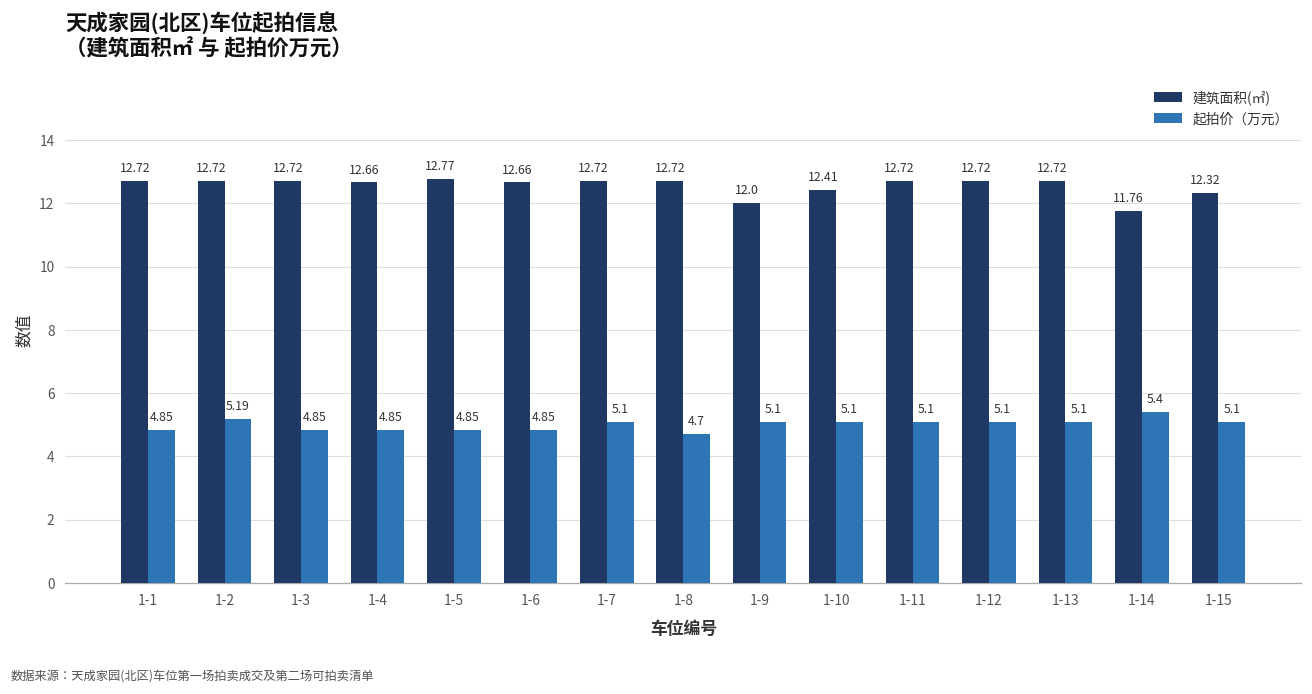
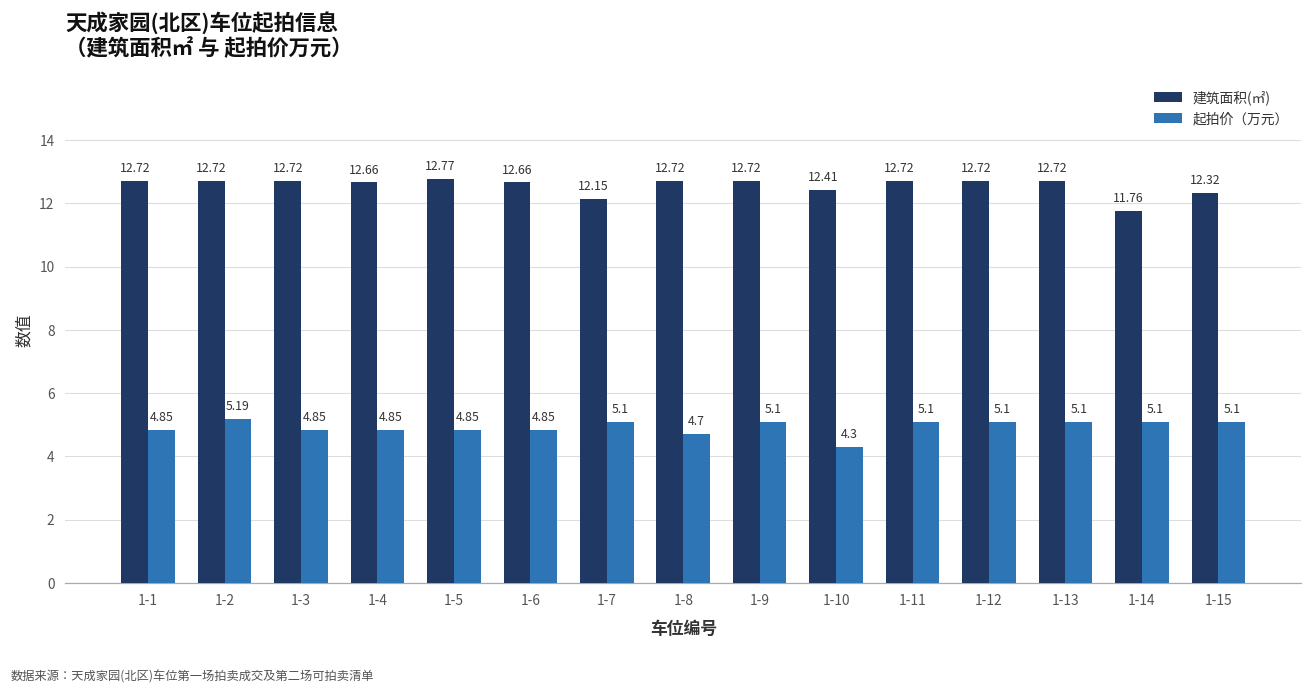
建筑面积(㎡), 1-7: 12.72 -> 12.15
建筑面积(㎡), 1-9: 12.0 -> 12.72
起拍价（万元）, 1-10: 5.1 -> 4.3
起拍价（万元）, 1-14: 5.4 -> 5.1
